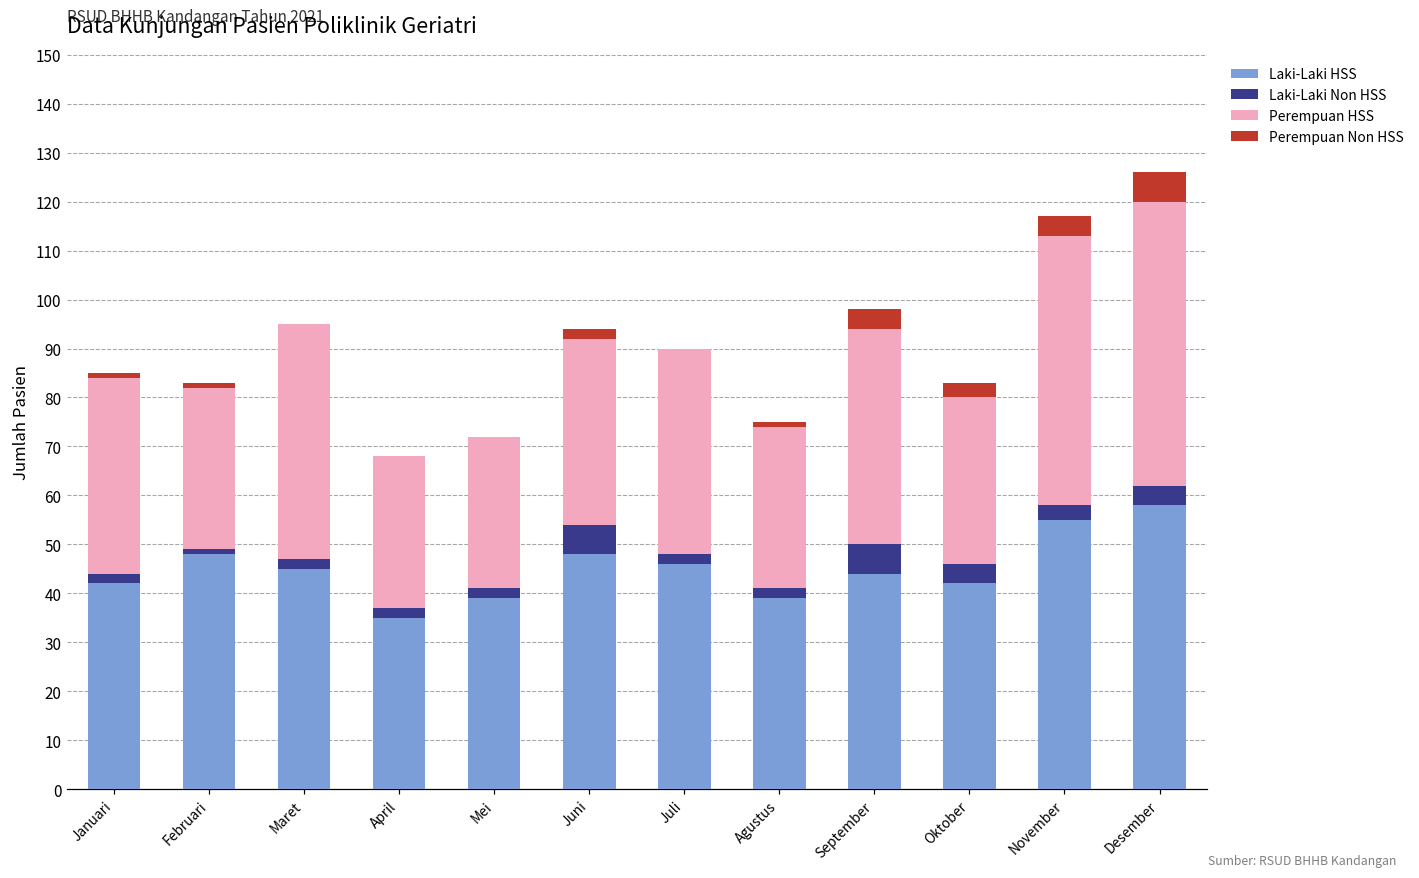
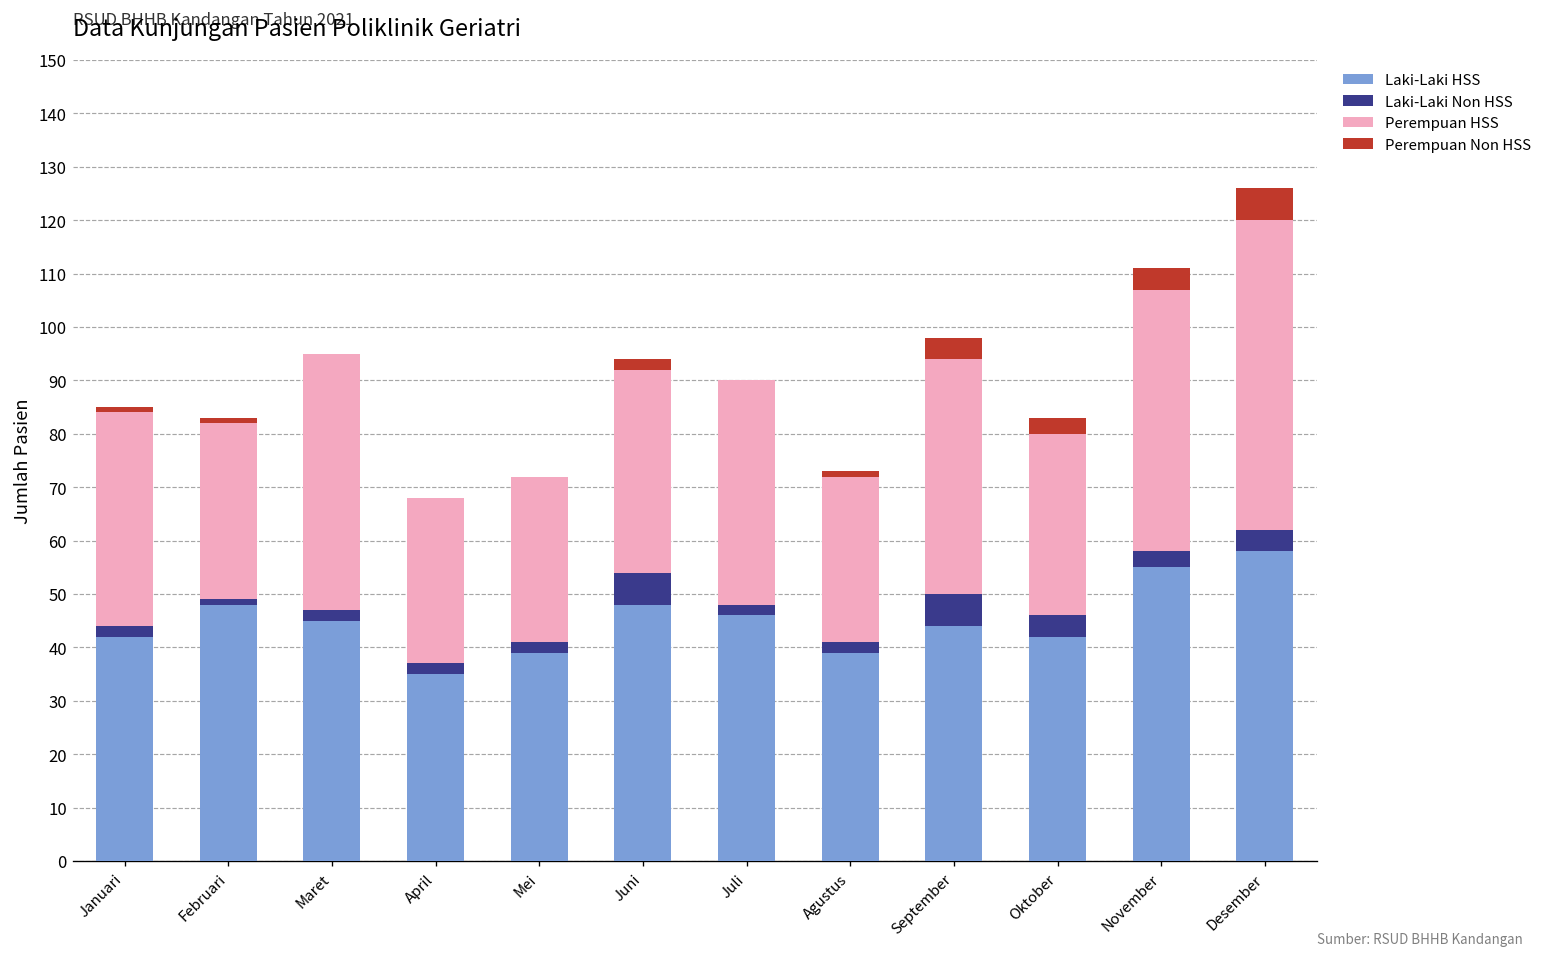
Perempuan HSS, Agustus: 33 -> 31
Perempuan HSS, November: 55 -> 49
